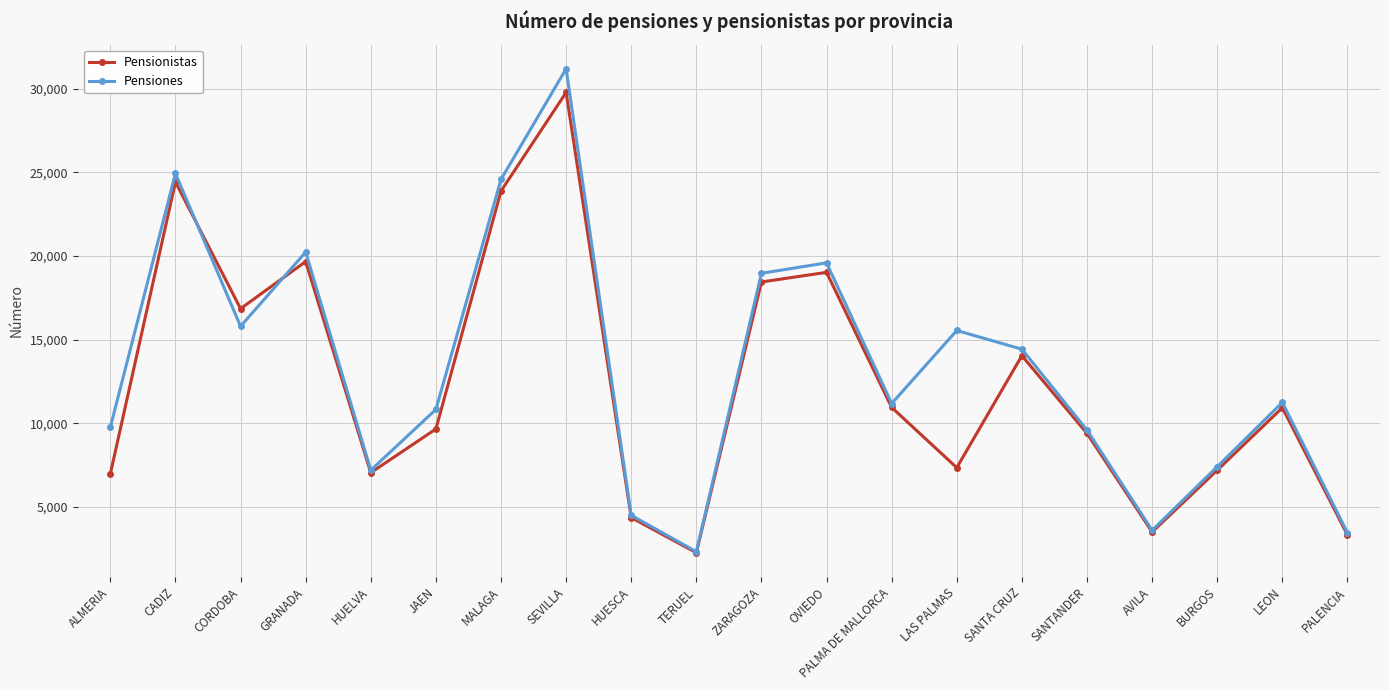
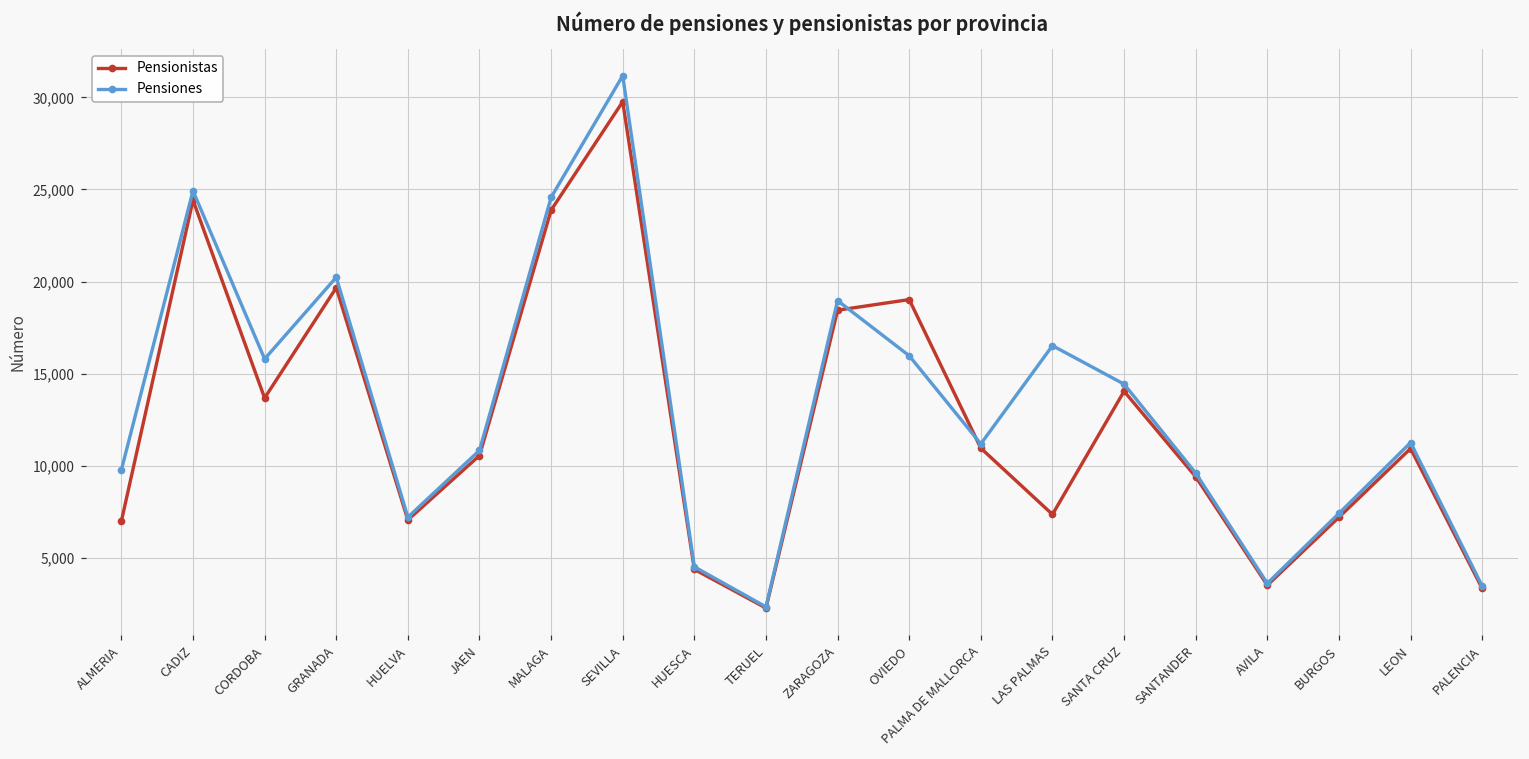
Pensionistas, CORDOBA: 16,900 -> 13,700
Pensionistas, JAEN: 9,700 -> 10,600
Pensiones, OVIEDO: 19,600 -> 16,000
Pensiones, LAS PALMAS: 15,500 -> 16,500
